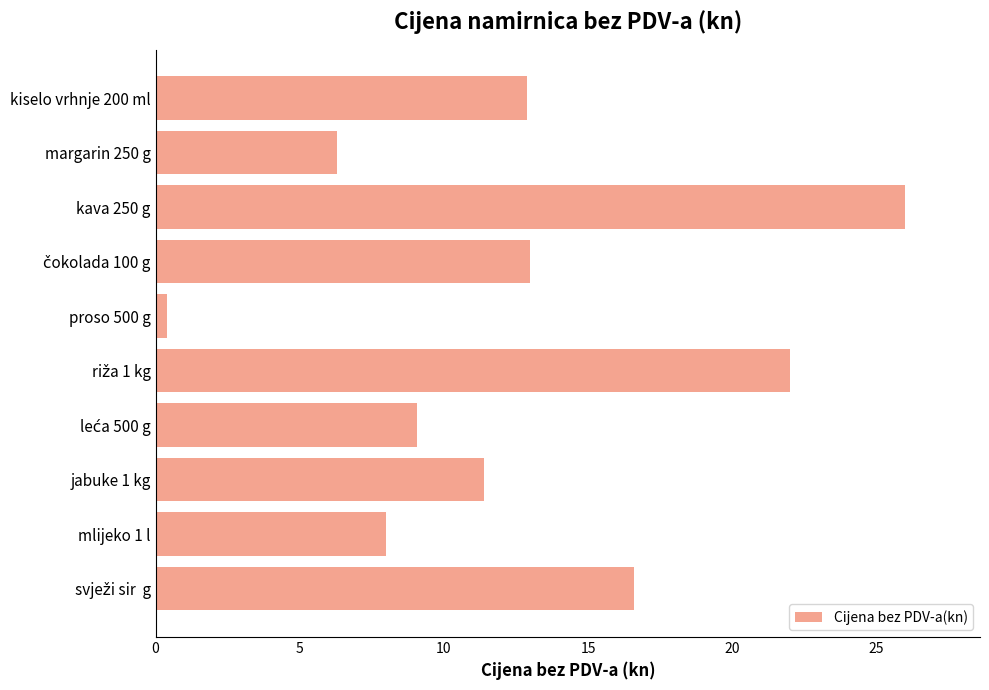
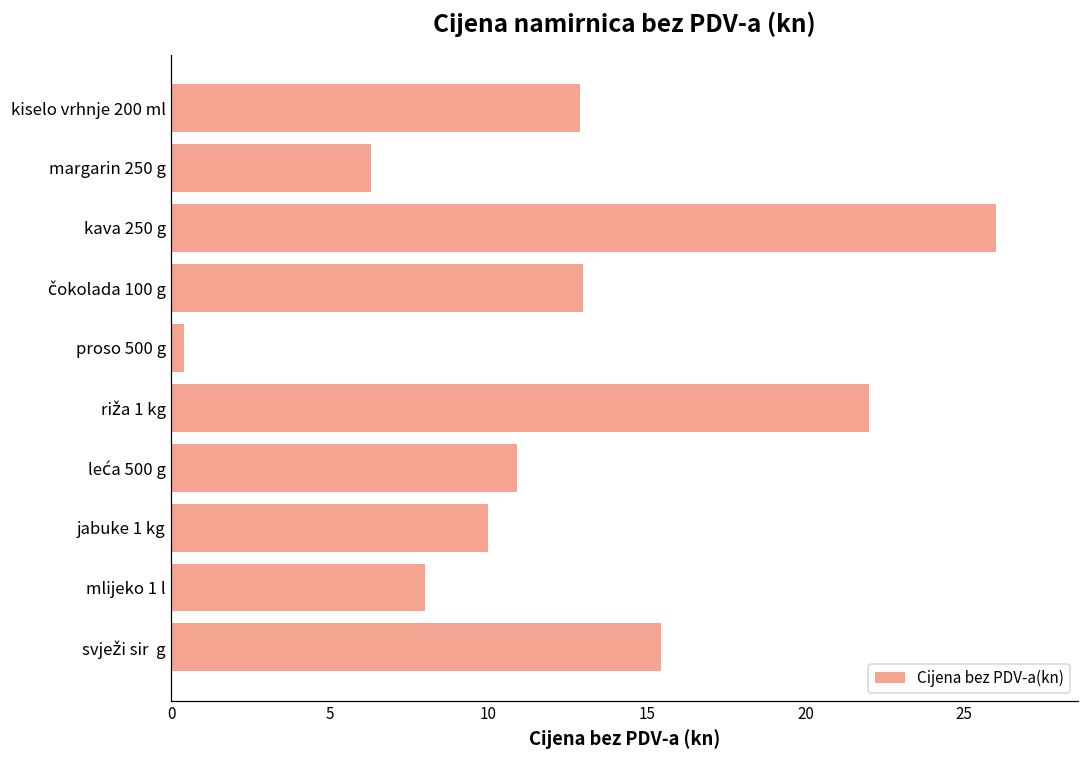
leća 500 g: 9.1 -> 10.9
jabuke 1 kg: 11.4 -> 10.0
svježi sir g: 16.6 -> 15.5
